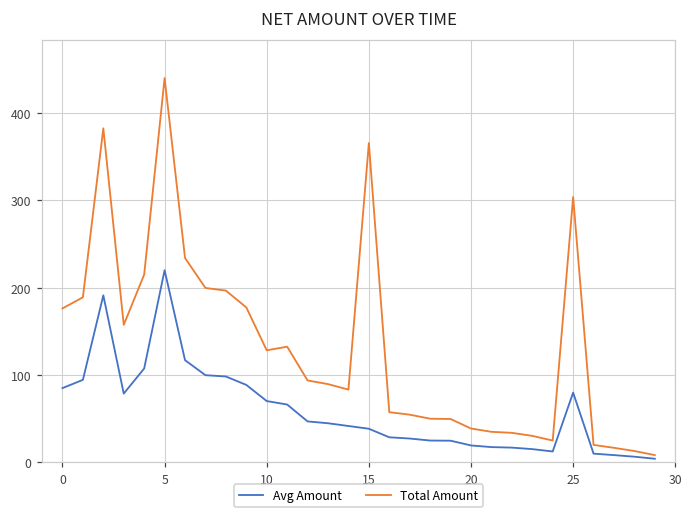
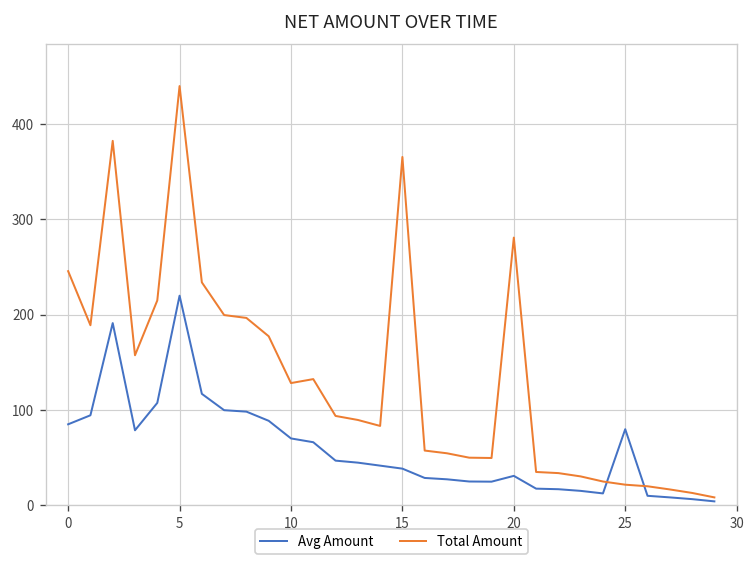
Total Amount, 0: 180 -> 250
Avg Amount, 20: 20 -> 30
Total Amount, 20: 40 -> 280
Total Amount, 25: 300 -> 20
